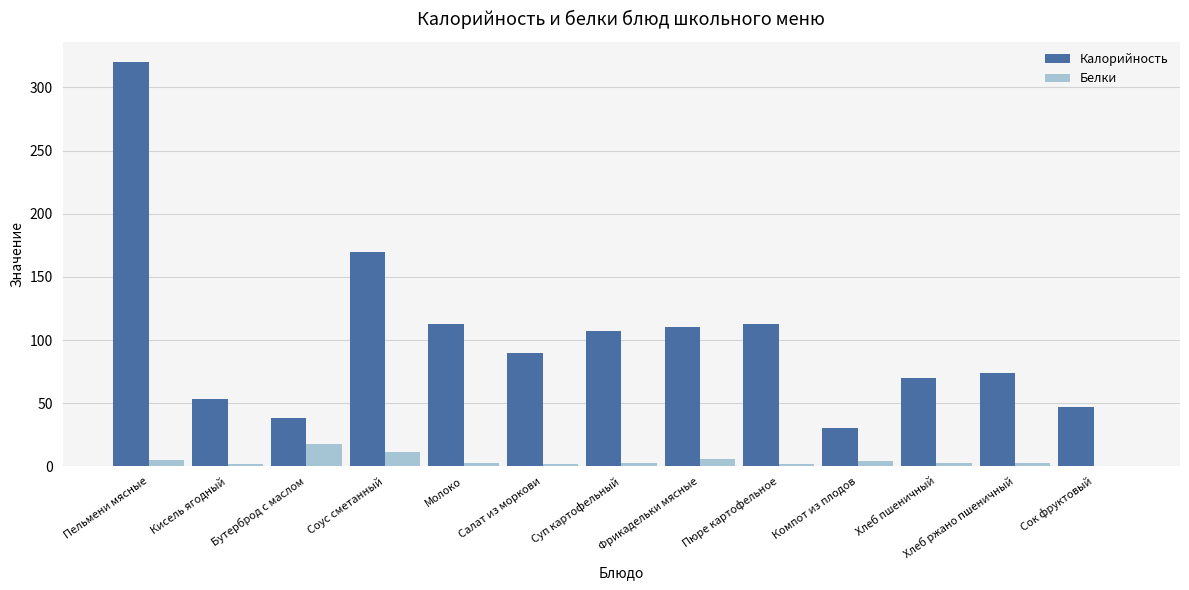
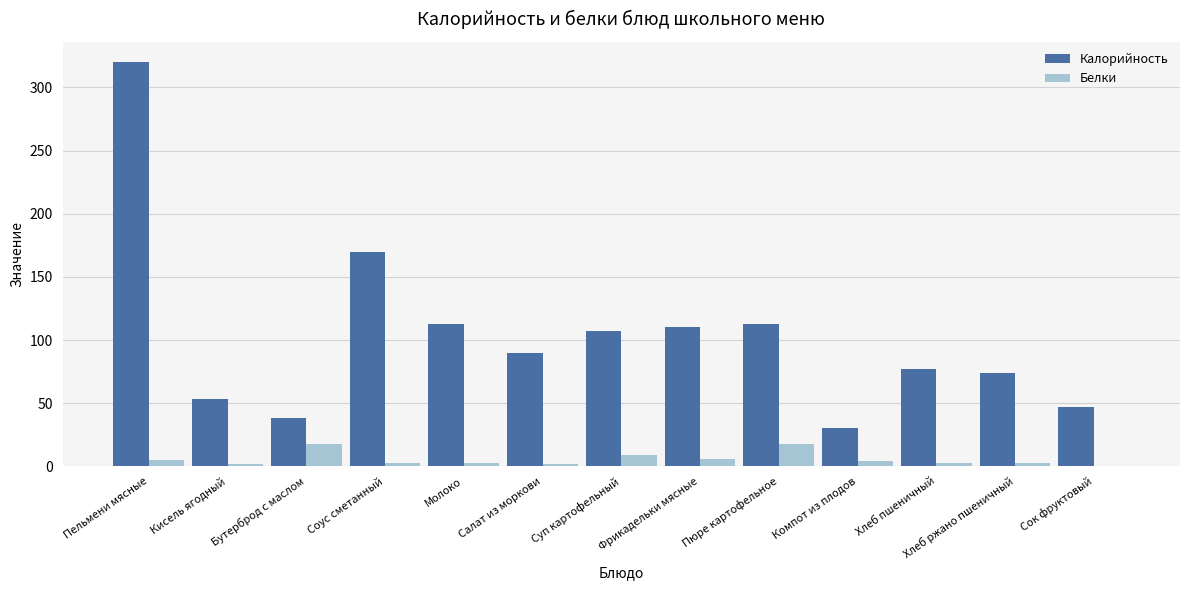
Белки, Соус сметанный: 11 -> 3
Белки, Суп картофельный: 3 -> 9
Белки, Пюре картофельное: 2 -> 18
Калорийность, Хлеб пшеничный: 70 -> 77
